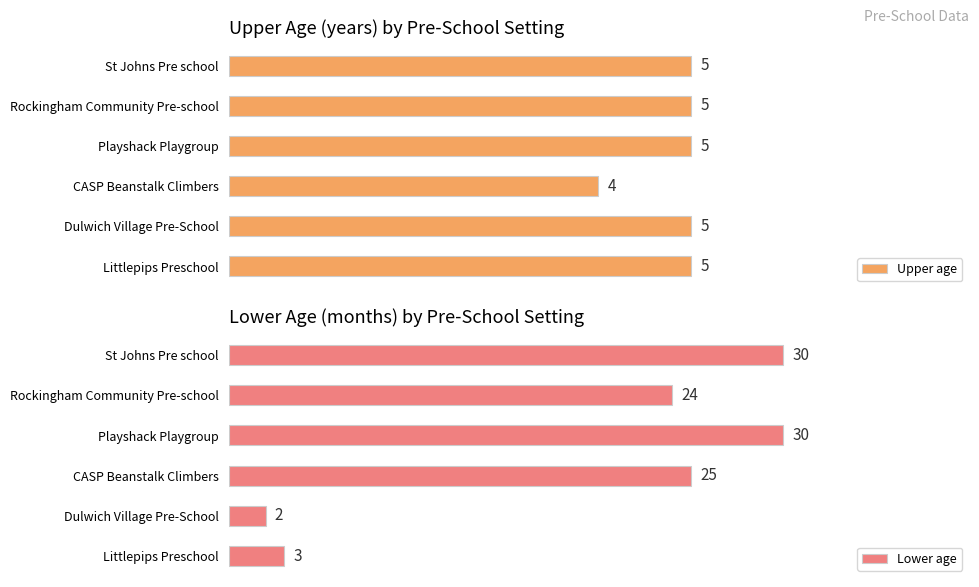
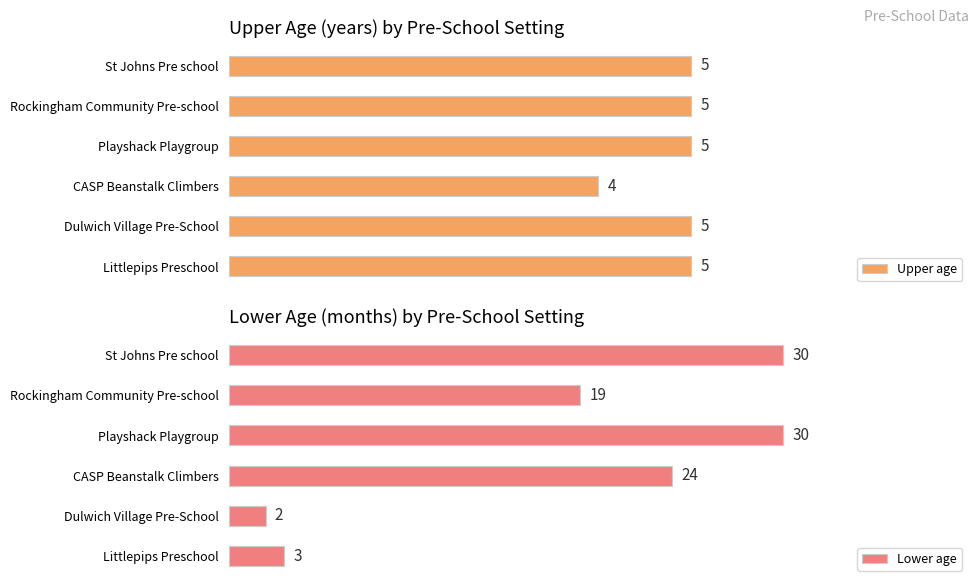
Lower Age (months) by Pre-School Setting, Rockingham Community Pre-school: 24 -> 19
Lower Age (months) by Pre-School Setting, CASP Beanstalk Climbers: 25 -> 24
